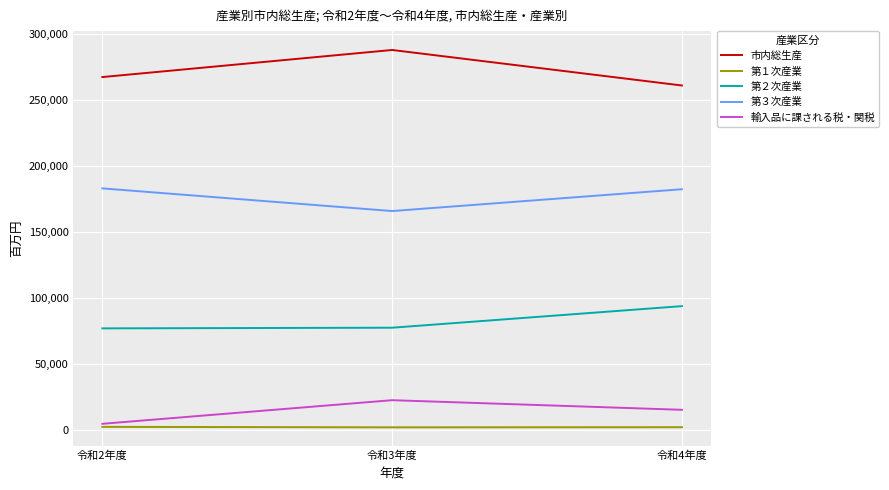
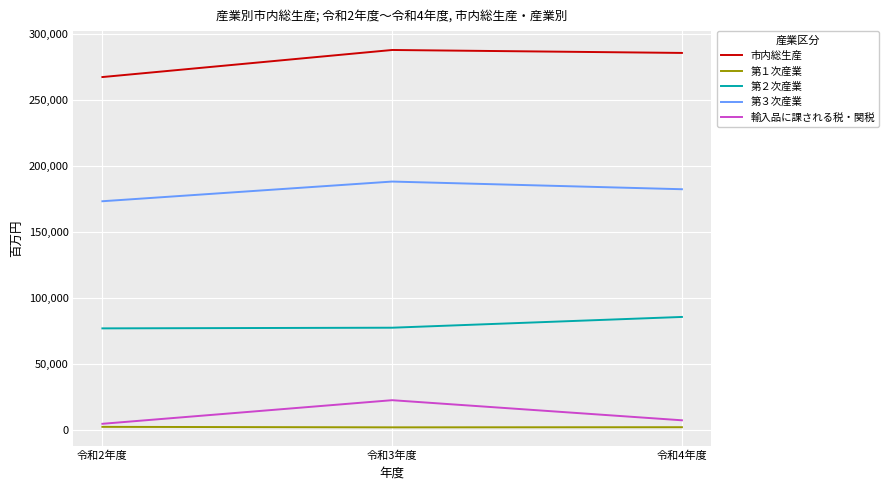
第３次産業, 令和2年度: 183,000 -> 173,000
第３次産業, 令和3年度: 166,000 -> 188,000
市内総生産, 令和4年度: 261,000 -> 285,000
第２次産業, 令和4年度: 94,000 -> 86,000
輸入品に課される税・関税, 令和4年度: 15,000 -> 7,000
